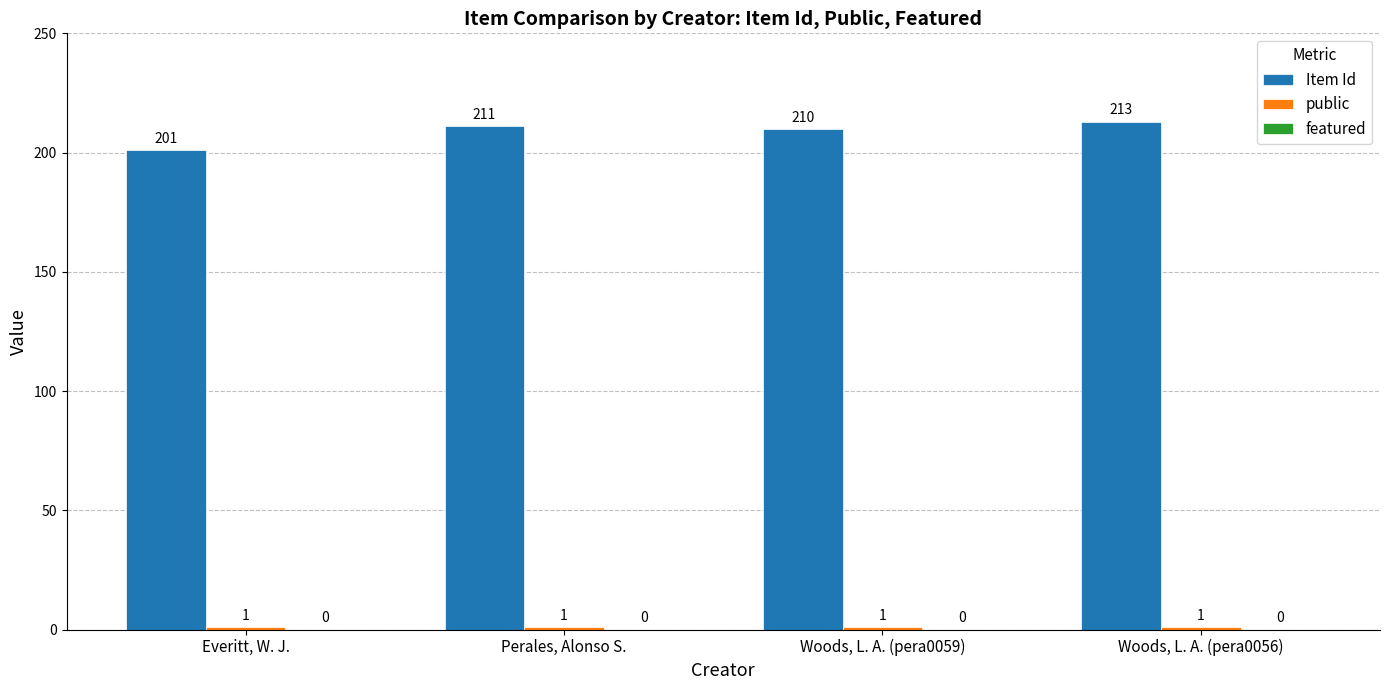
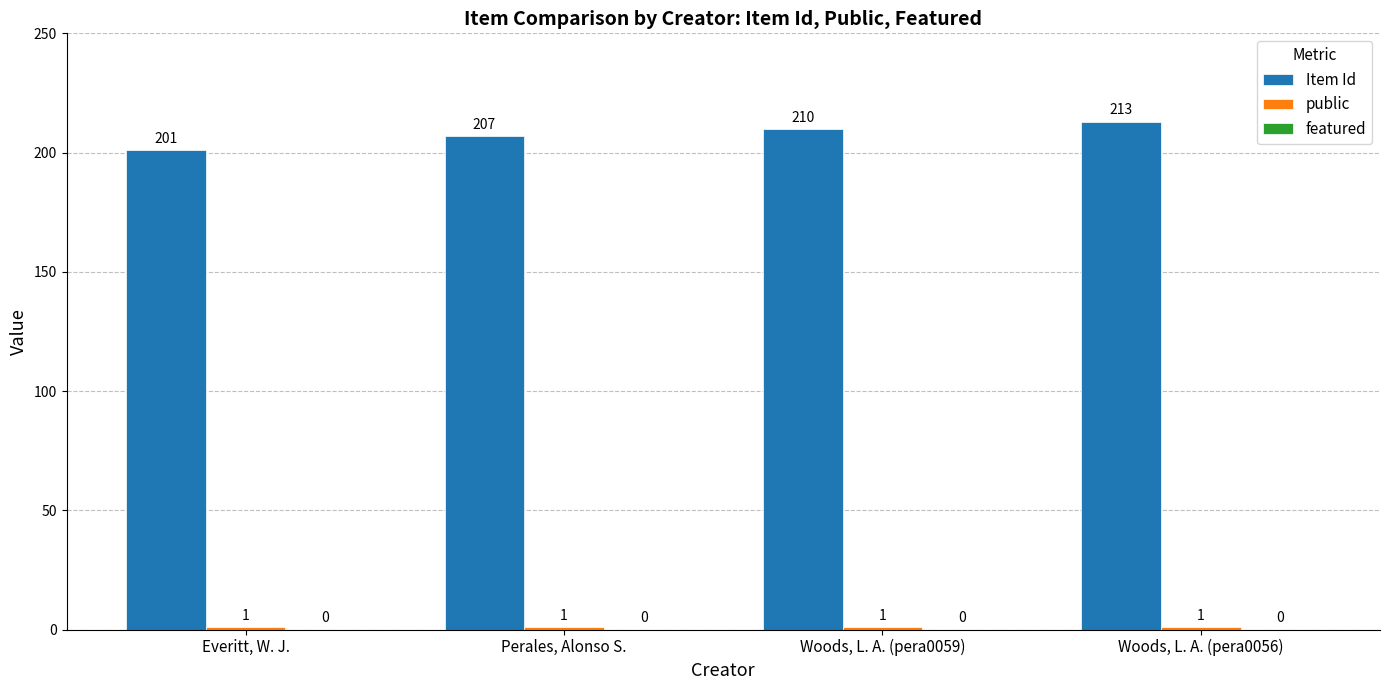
Item Id, Perales, Alonso S.: 211 -> 207
